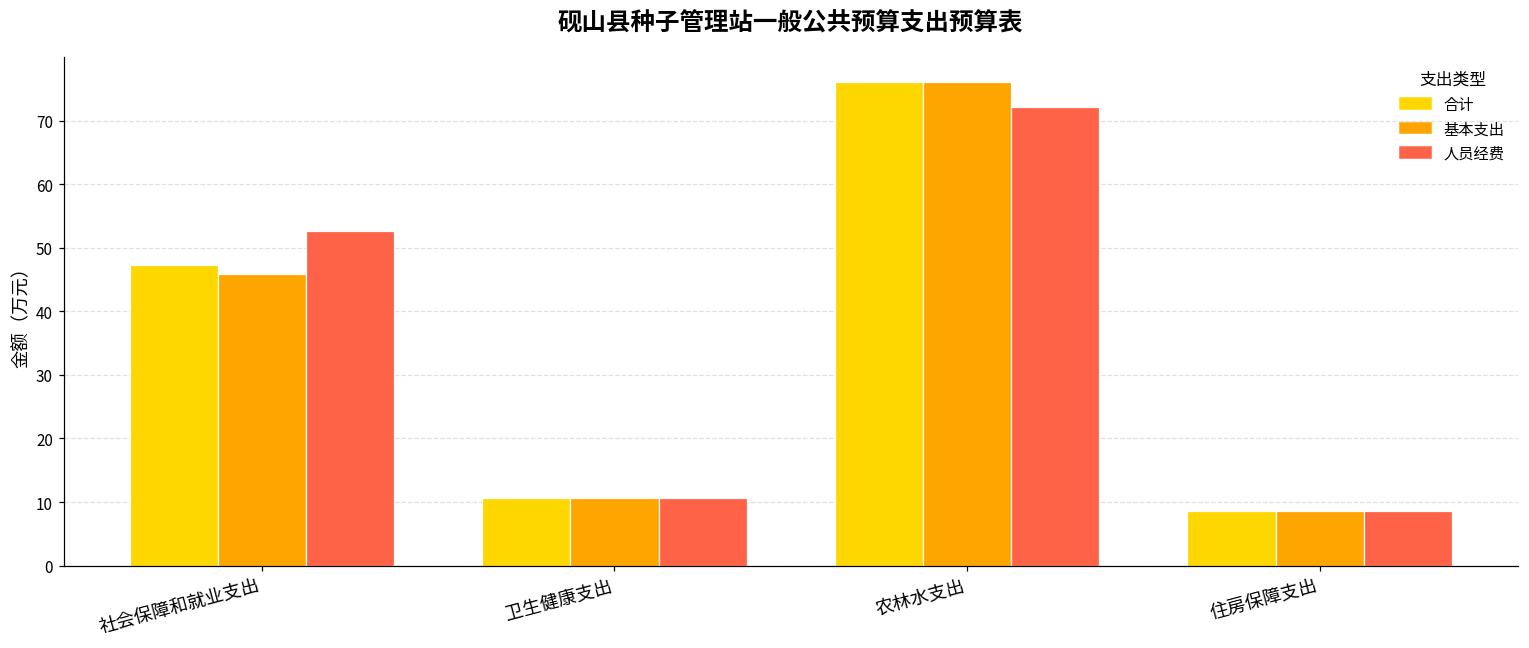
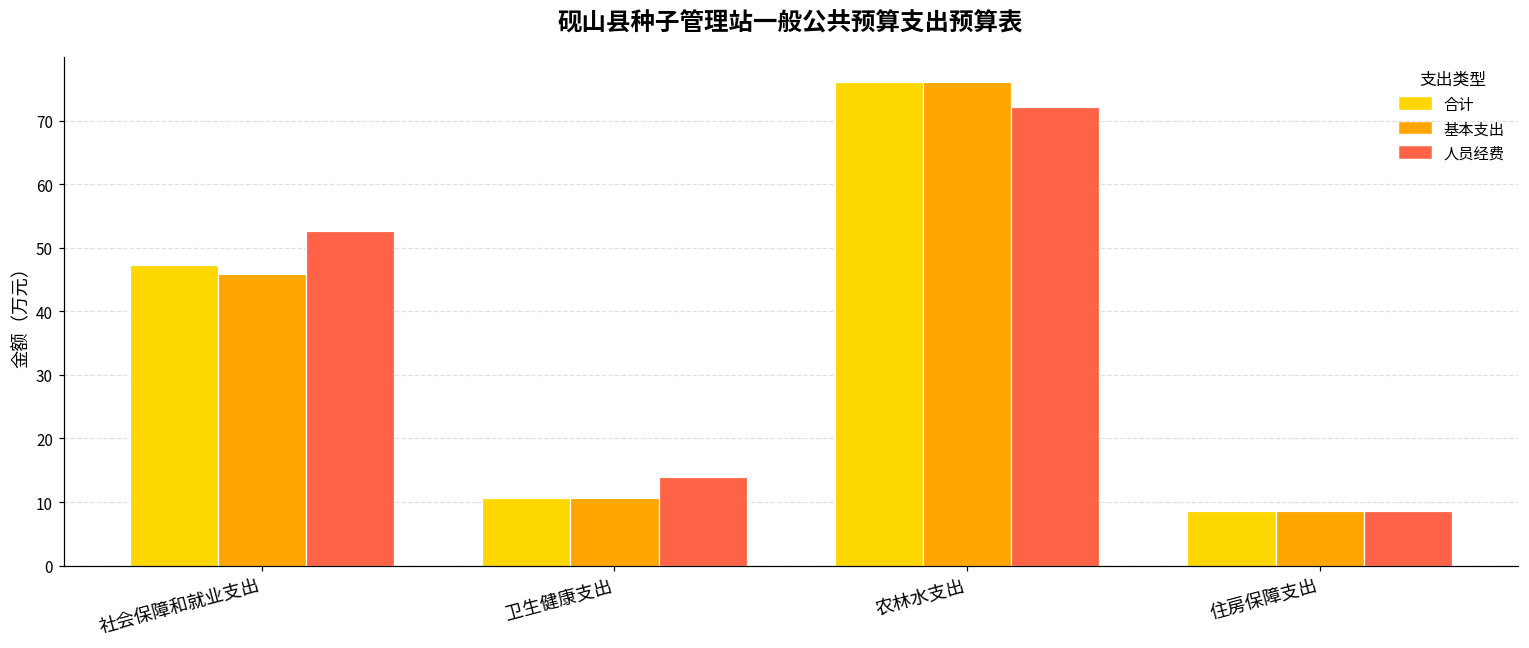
人员经费, 卫生健康支出: 11 -> 14
